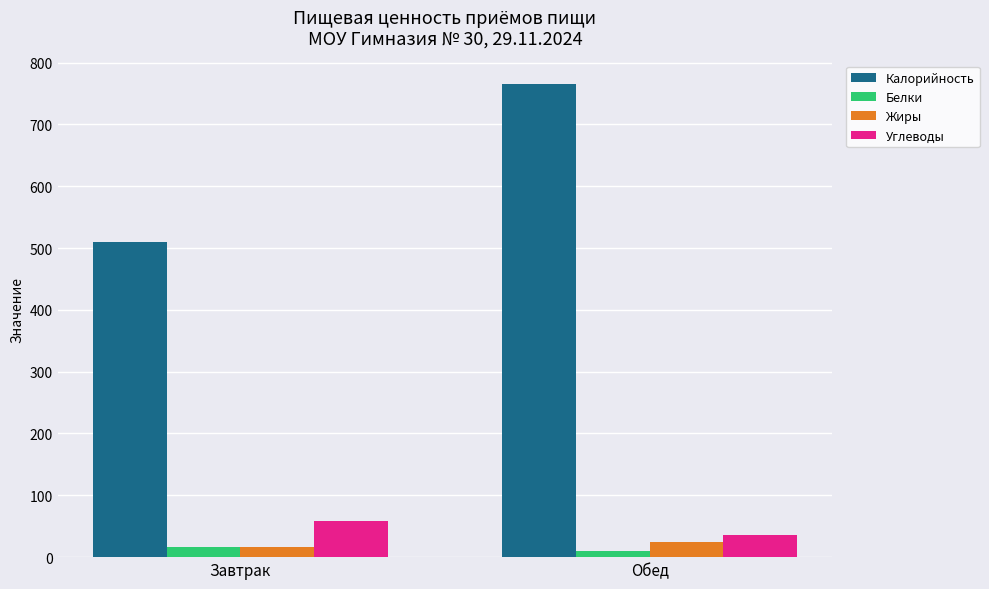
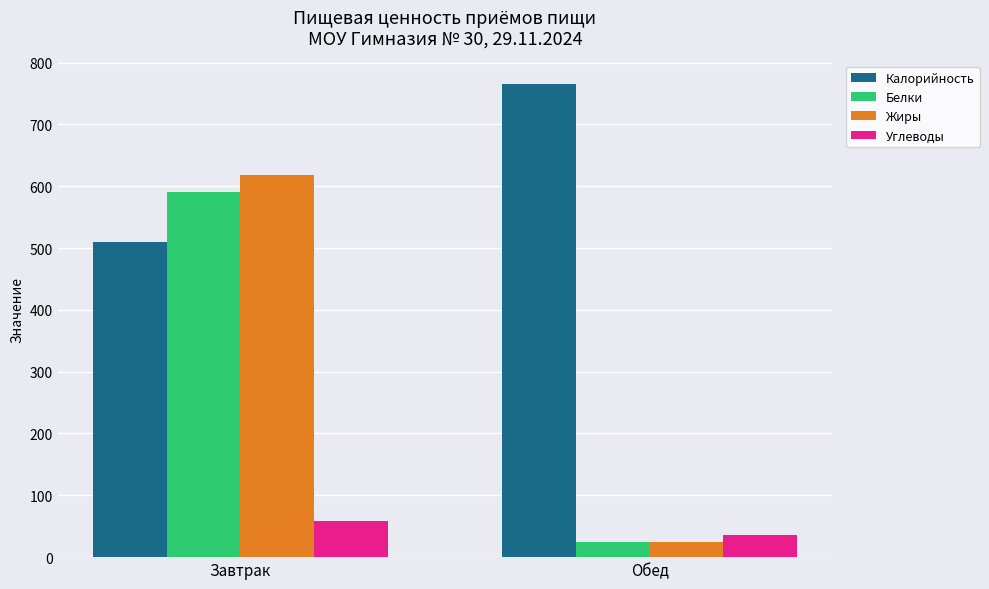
Белки, Завтрак: 20 -> 590
Жиры, Завтрак: 20 -> 620
Белки, Обед: 10 -> 20
